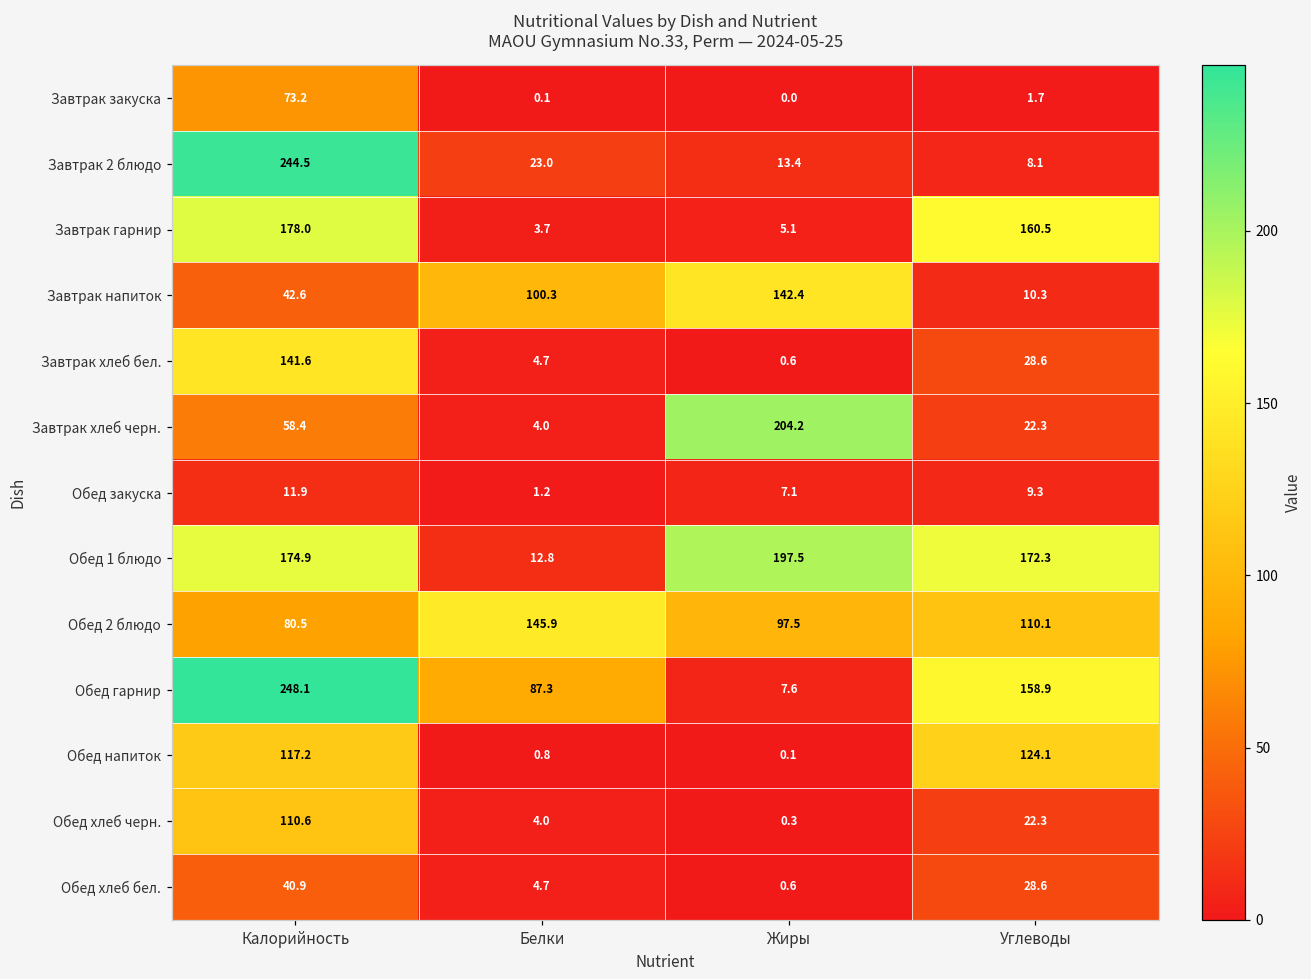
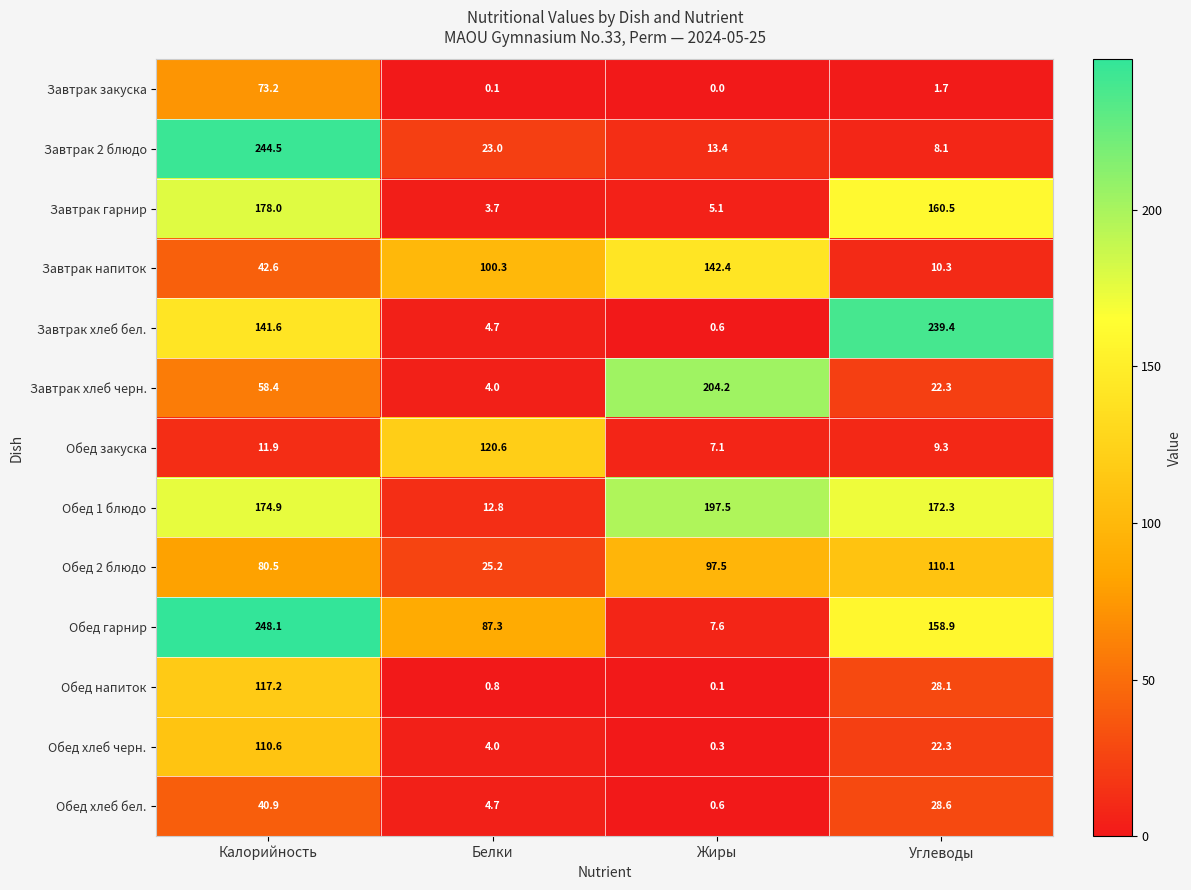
Завтрак хлеб бел., Углеводы: 28.6 -> 239.4
Обед закуска, Белки: 1.2 -> 120.6
Обед 2 блюдо, Белки: 145.9 -> 25.2
Обед напиток, Углеводы: 124.1 -> 28.1
